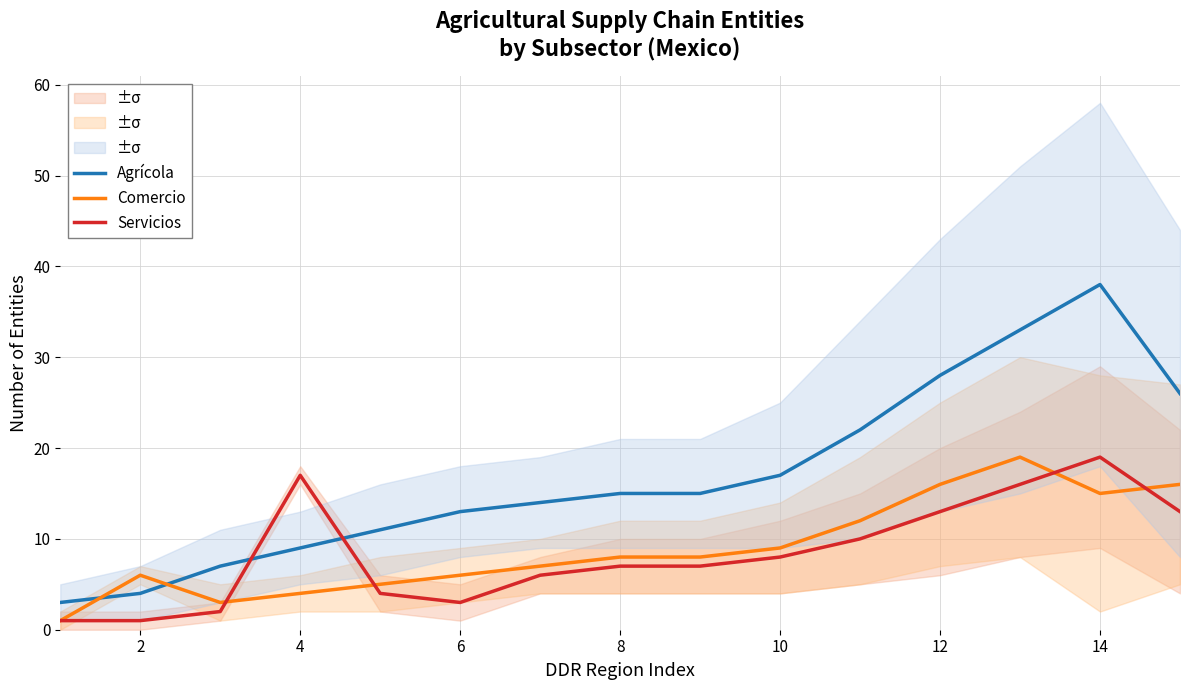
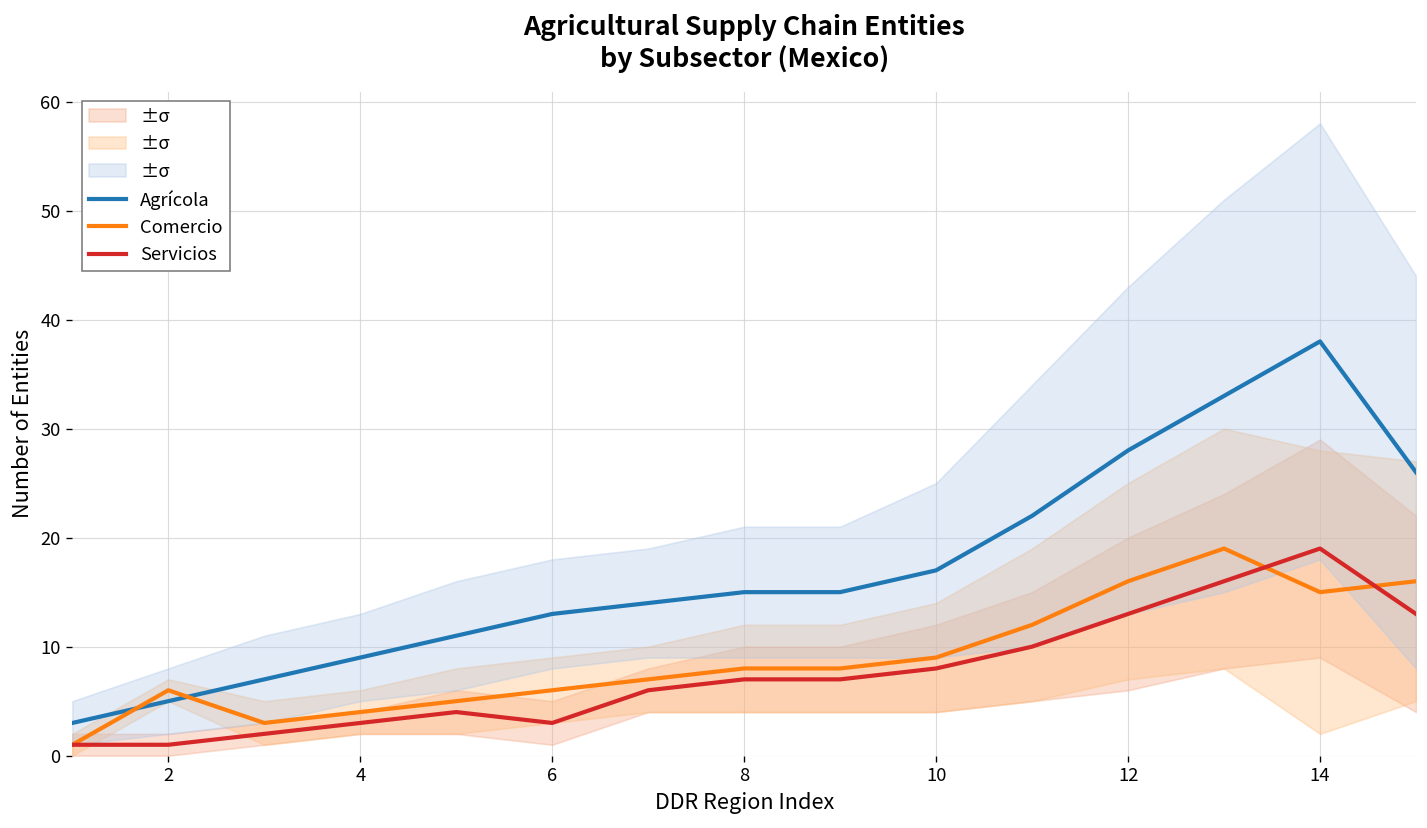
Agrícola, 2: 4 -> 5
Servicios, 4: 17 -> 3
